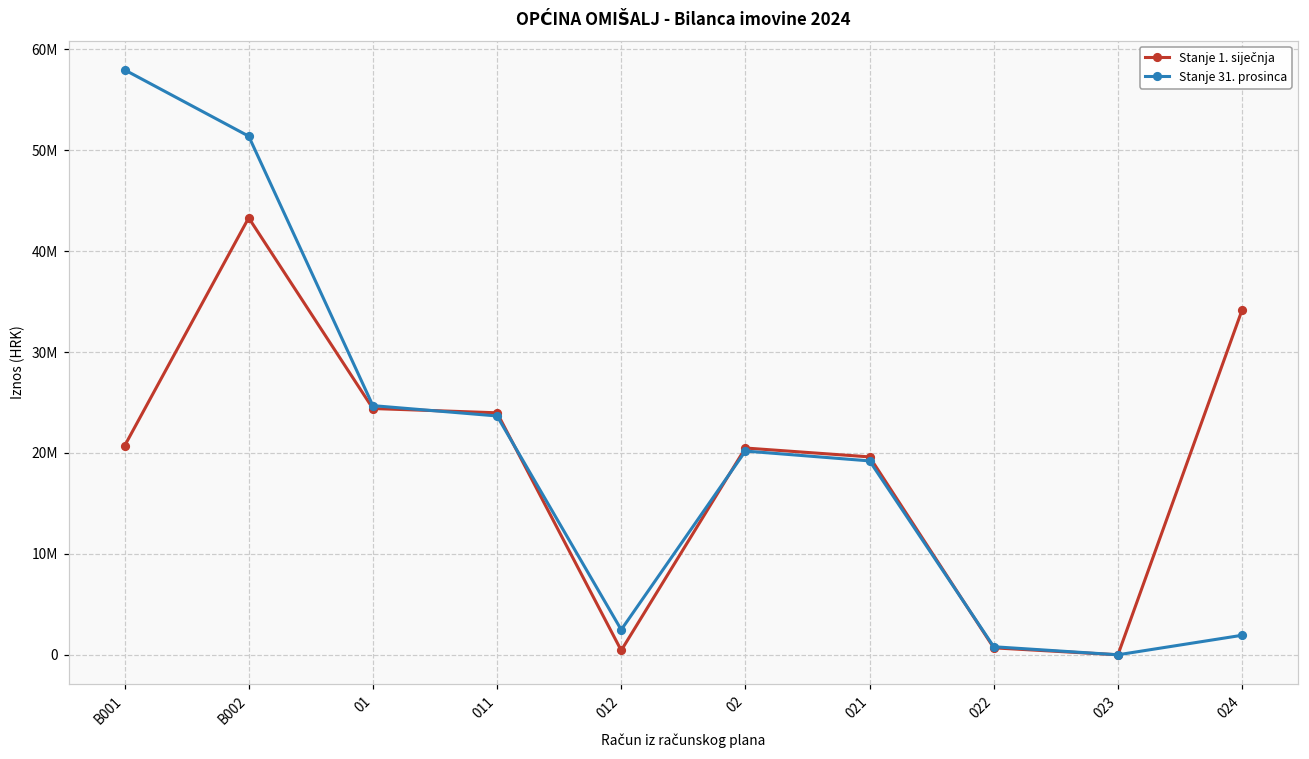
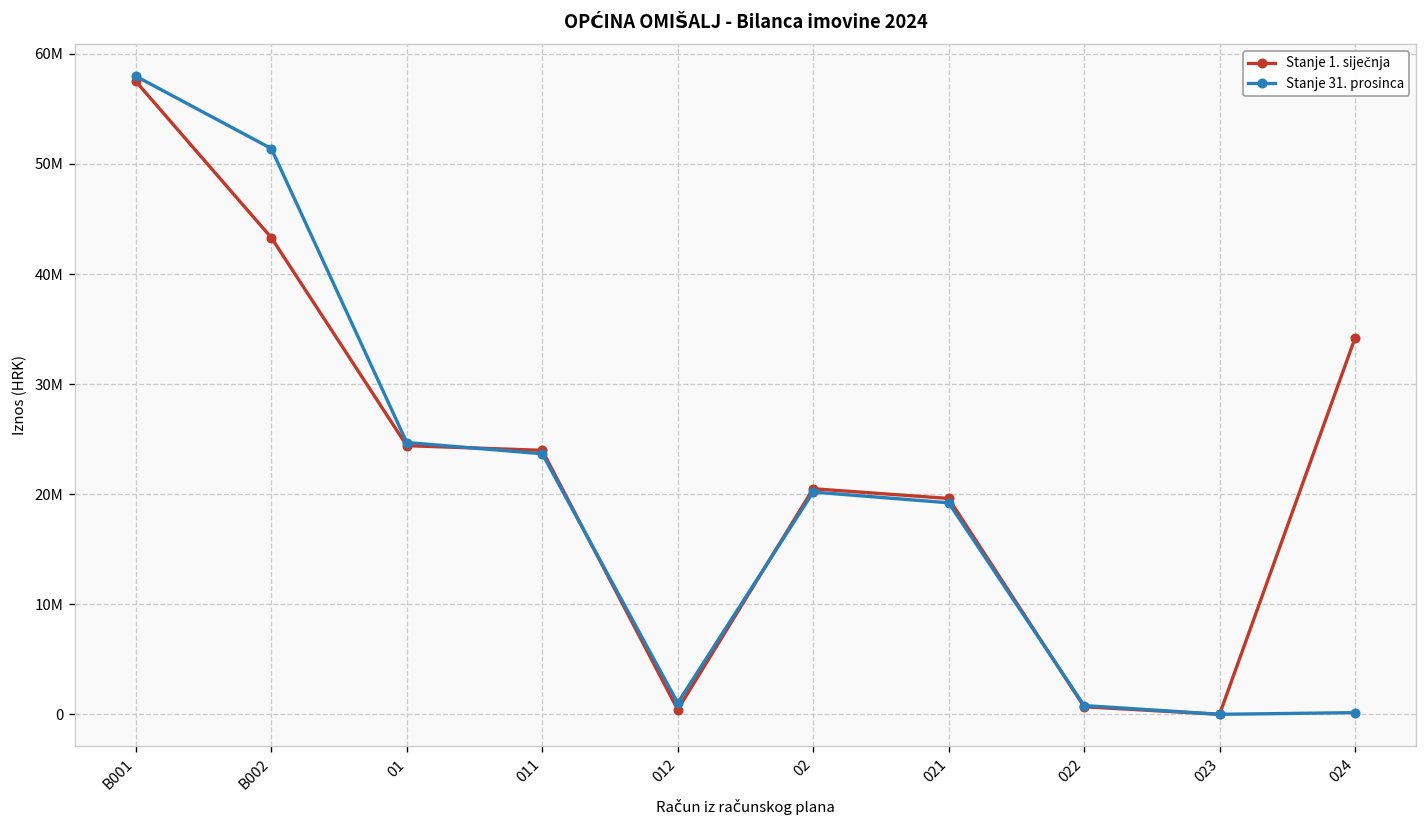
Stanje 1. siječnja, B001: 21000000 -> 57000000
Stanje 31. prosinca, 012: 2000000 -> 1000000
Stanje 31. prosinca, 024: 2000000 -> 0
